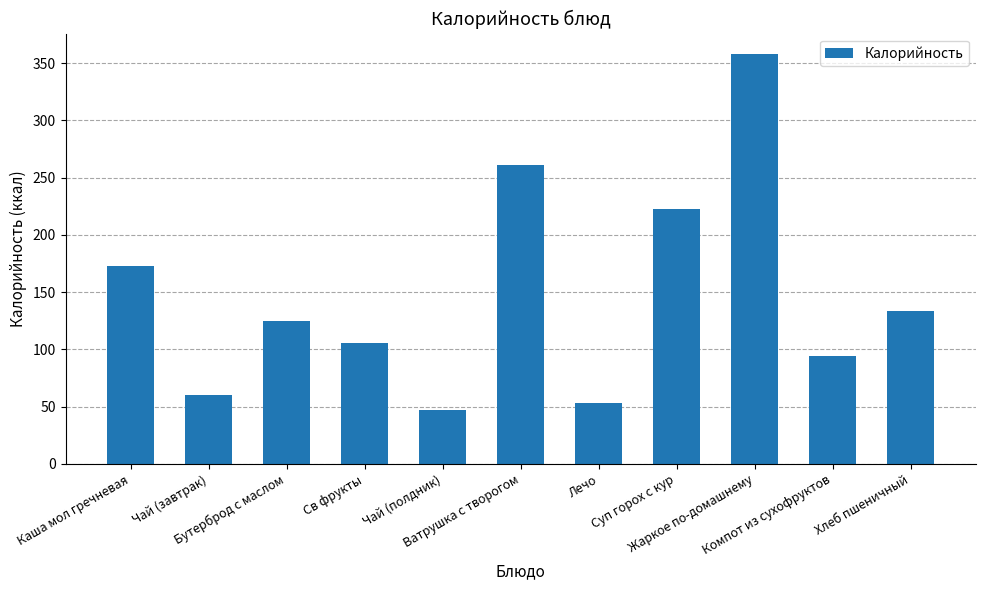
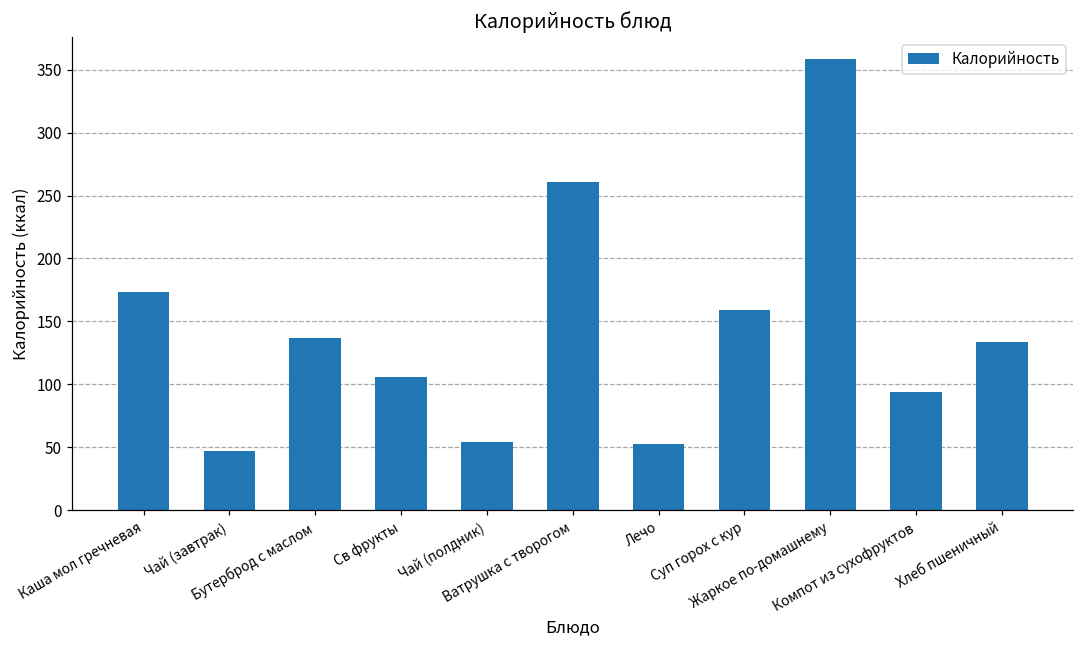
Чай (завтрак): 60 -> 47
Бутерброд с маслом: 125 -> 137
Чай (полдник): 47 -> 54
Суп горох с кур: 223 -> 159
